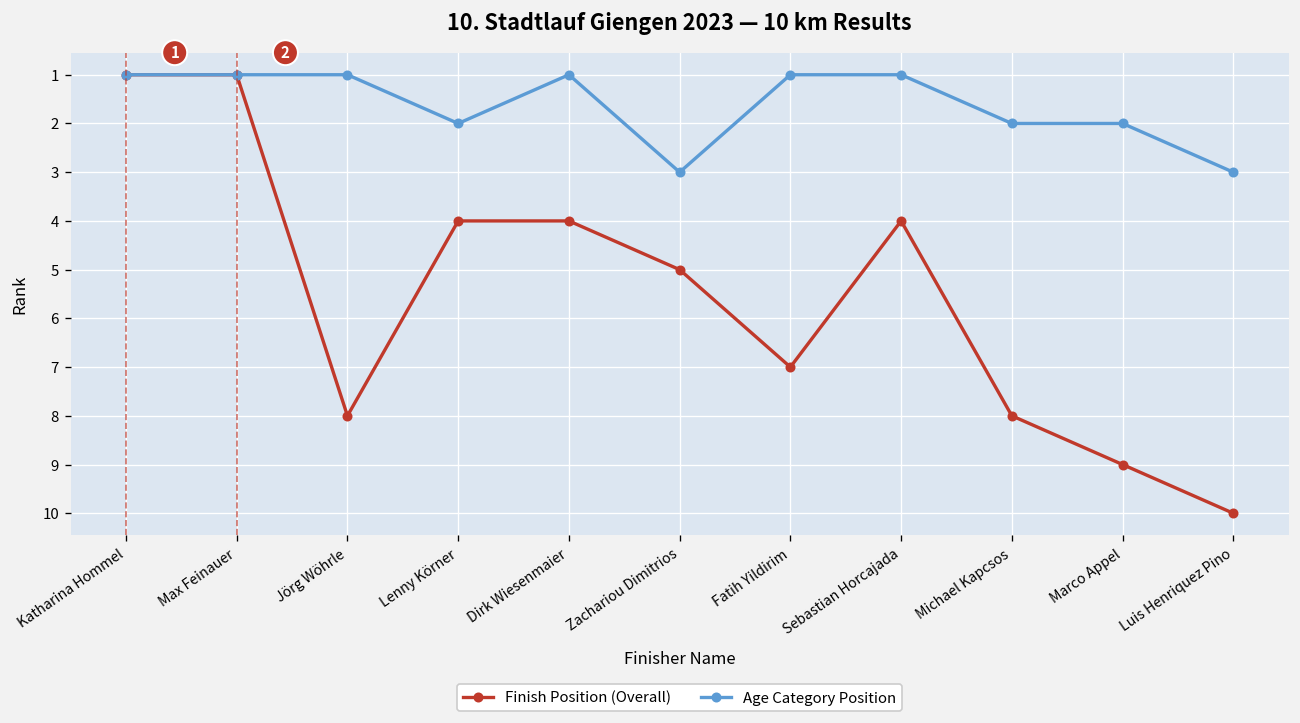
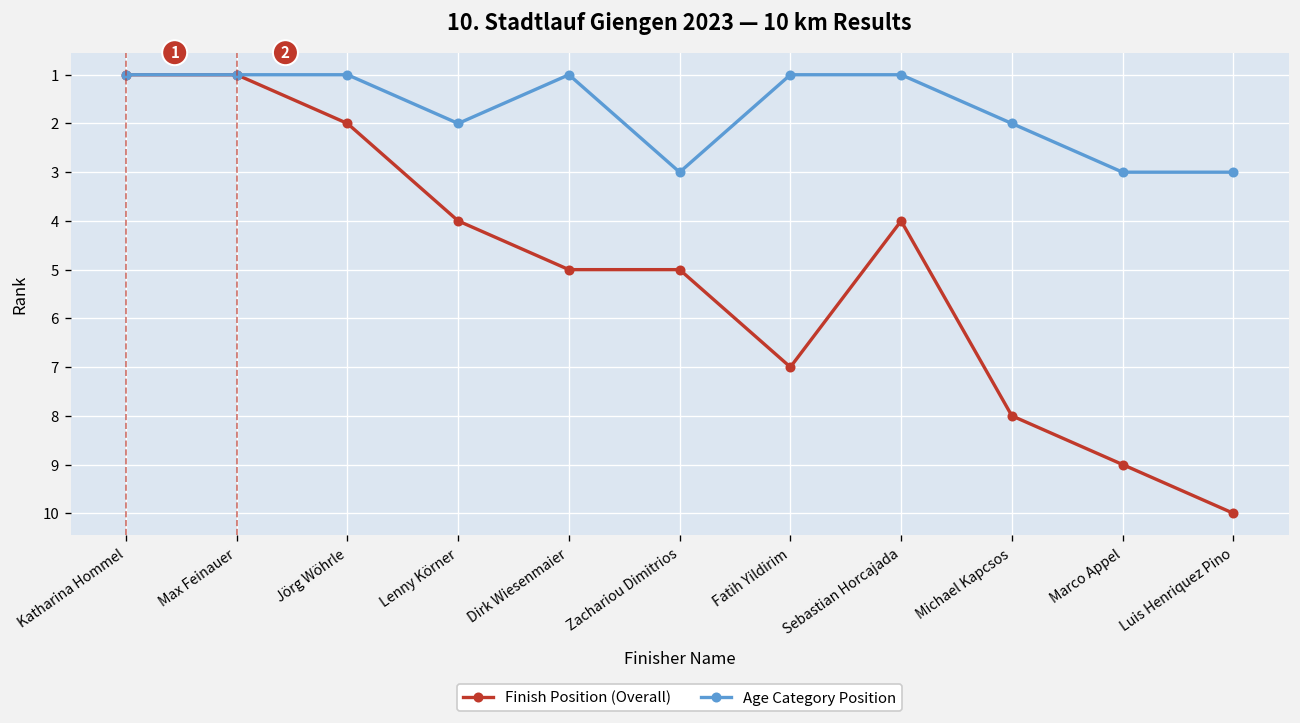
Finish Position (Overall), Jörg Wöhrle: 8 -> 2
Finish Position (Overall), Dirk Wiesenmaier: 4 -> 5
Age Category Position, Marco Appel: 2 -> 3
